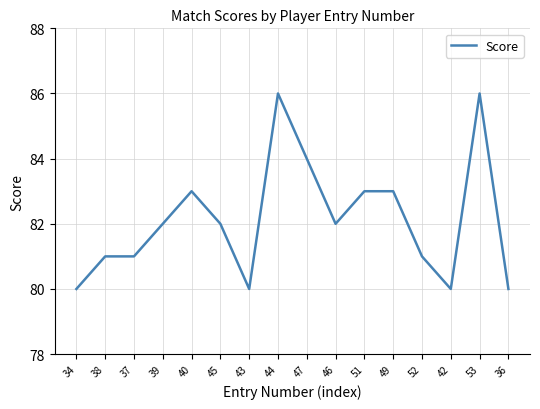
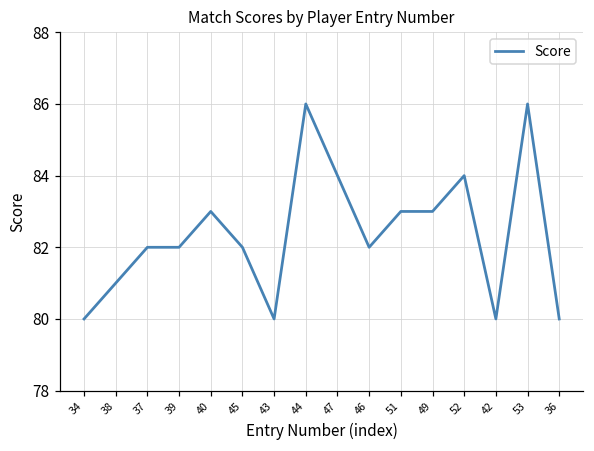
37: 81 -> 82
52: 81 -> 84
